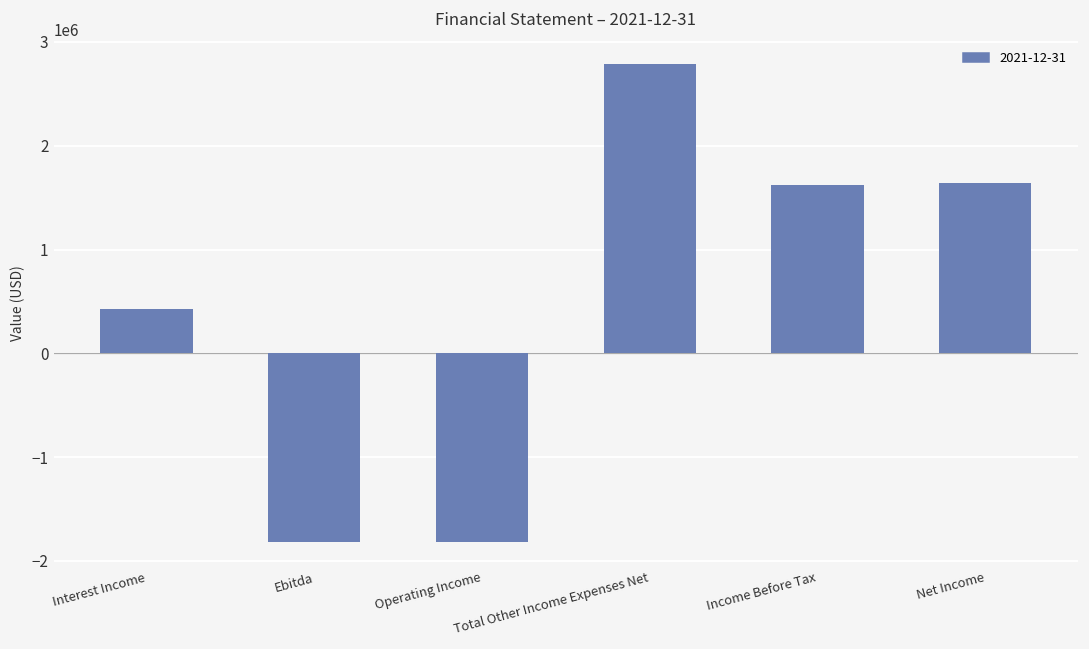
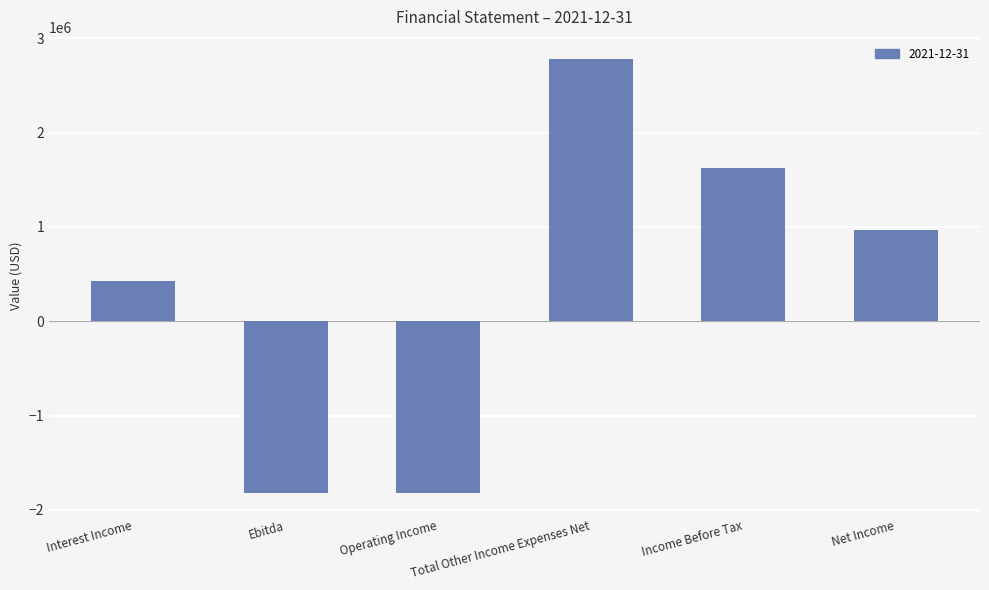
Net Income: 1600000 -> 1000000
